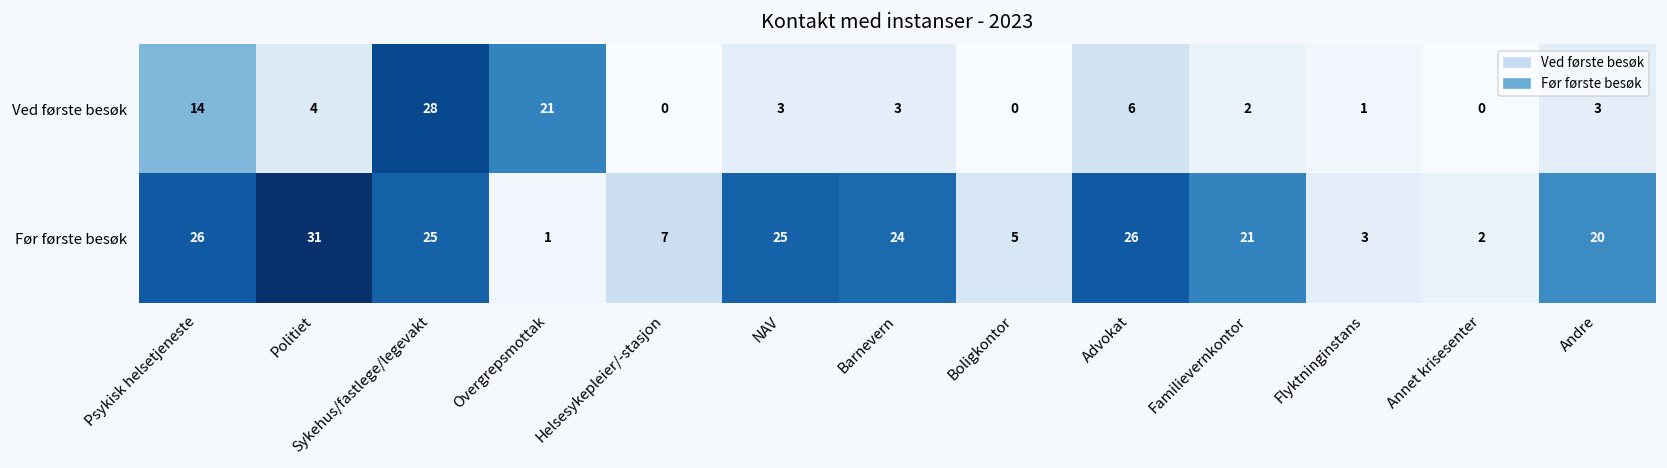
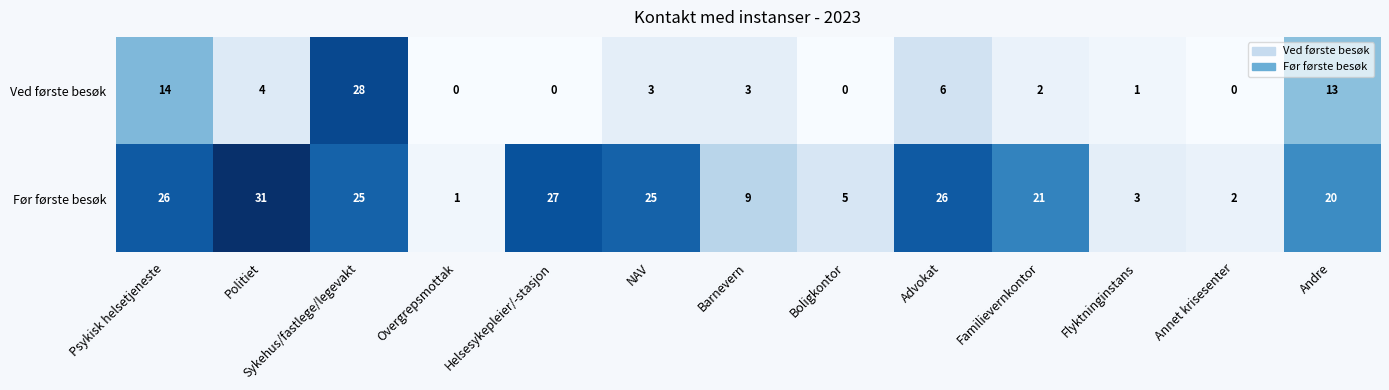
Ved første besøk, Overgrepsmottak: 21 -> 0
Ved første besøk, Andre: 3 -> 13
Før første besøk, Helsesykepleier/-stasjon: 7 -> 27
Før første besøk, Barnevern: 24 -> 9
